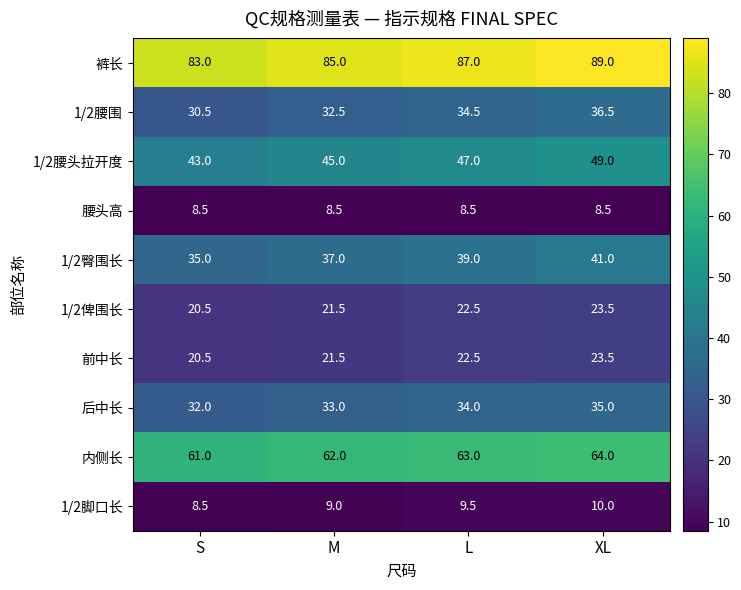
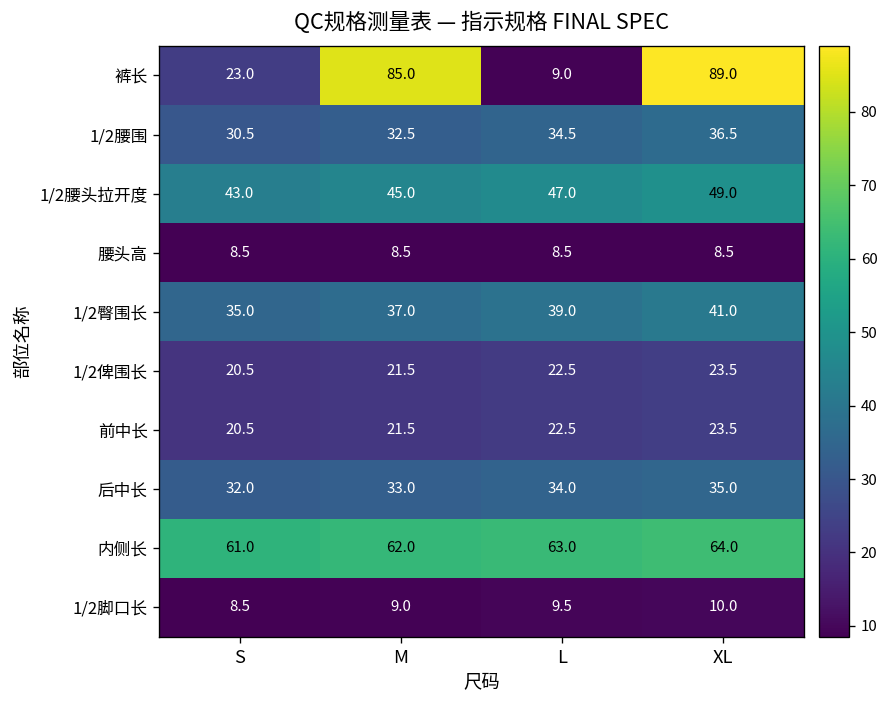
裤长, S: 83.0 -> 23.0
裤长, L: 87.0 -> 9.0
